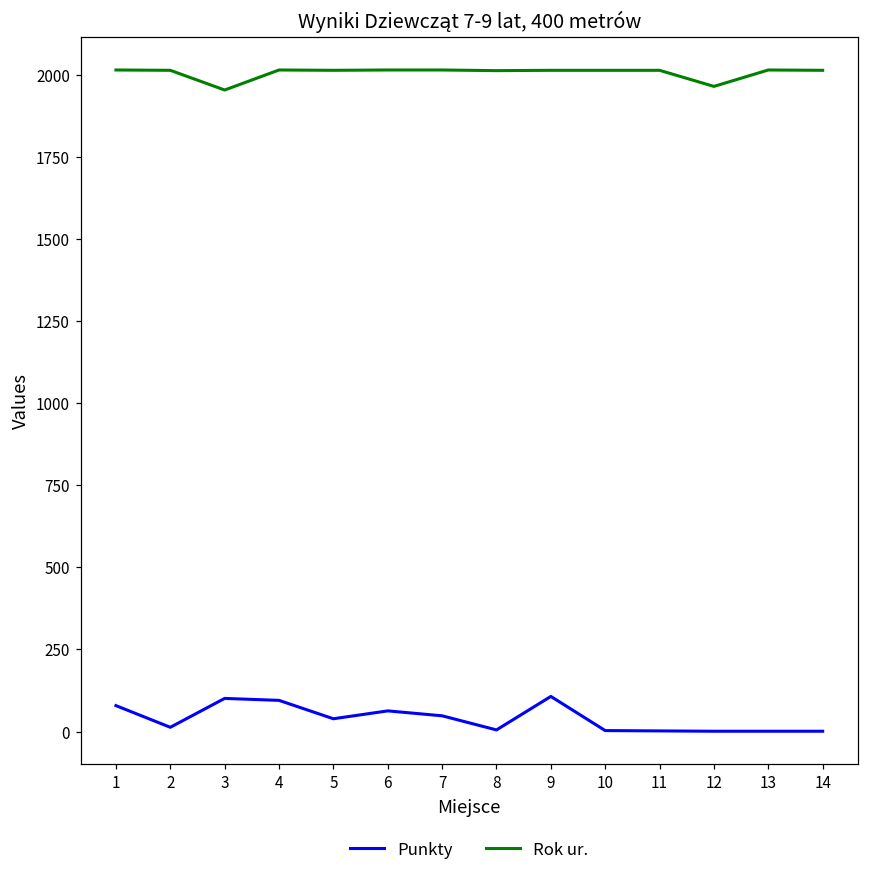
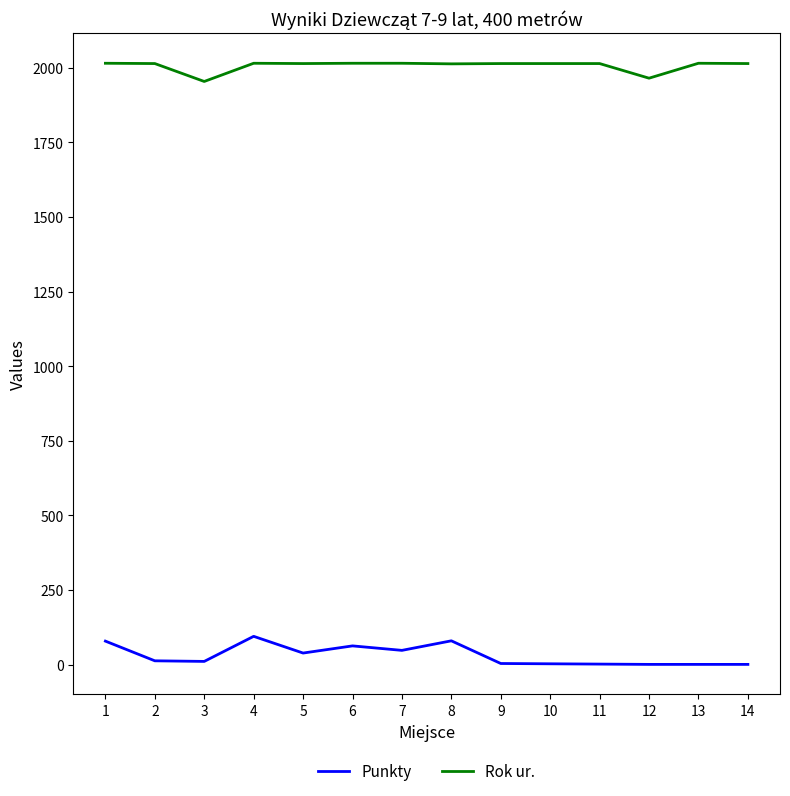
Punkty, 3: 100 -> 10
Punkty, 8: 10 -> 80
Punkty, 9: 110 -> 0
